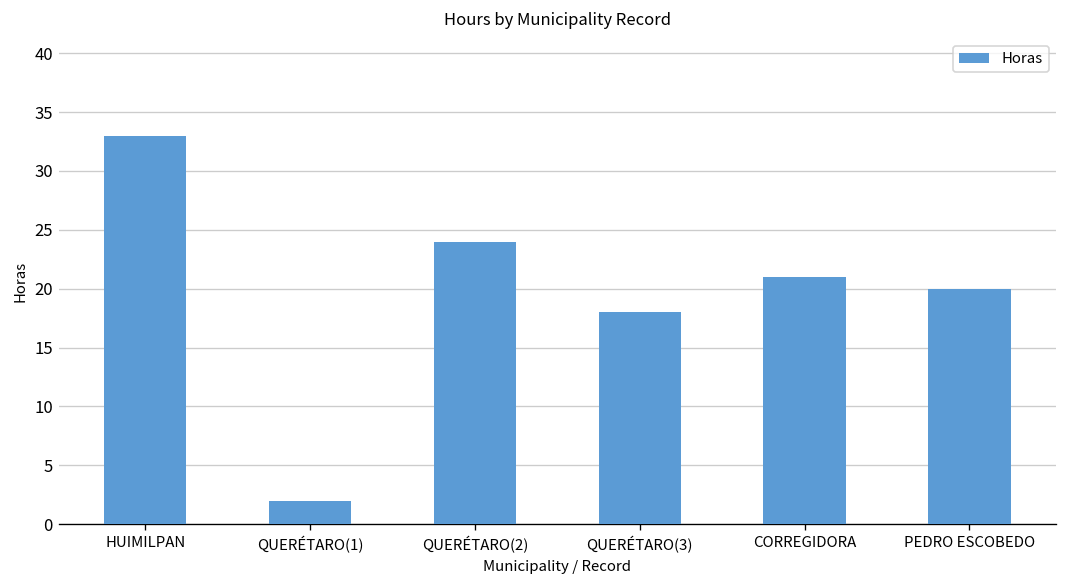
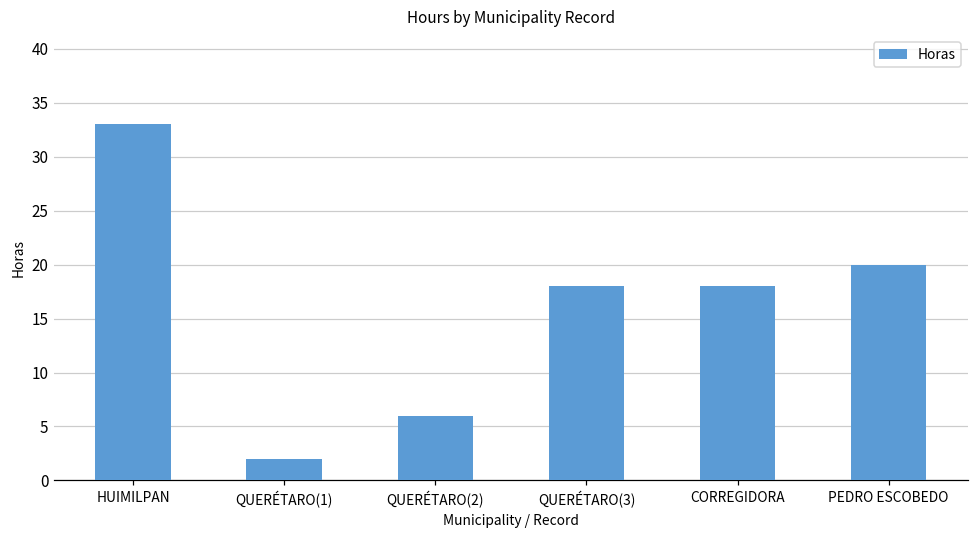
QUERÉTARO(2): 24 -> 6
CORREGIDORA: 21 -> 18
